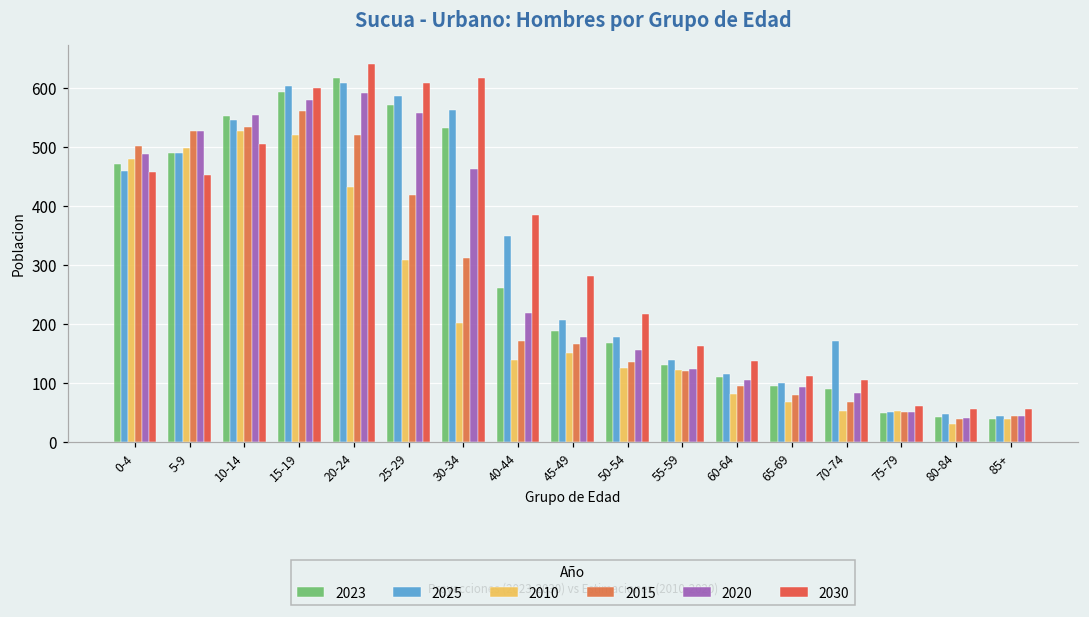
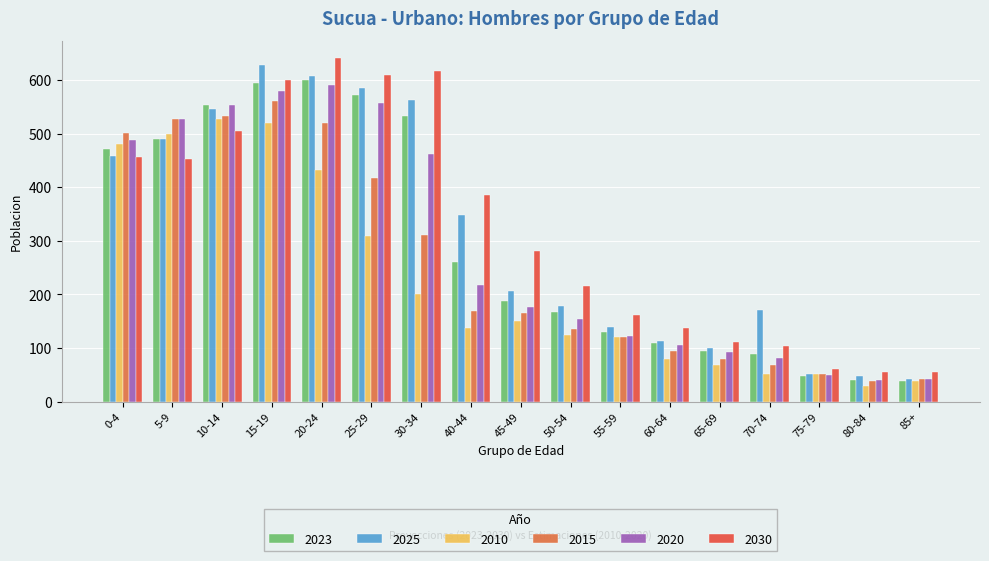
2025, 15-19: 600 -> 630
2023, 20-24: 620 -> 600
